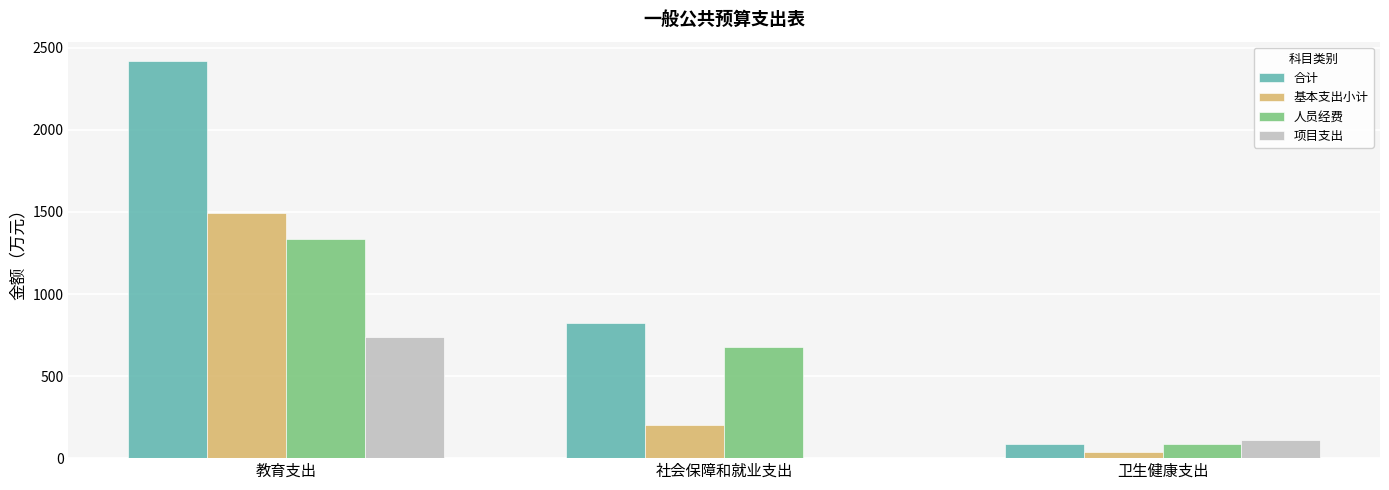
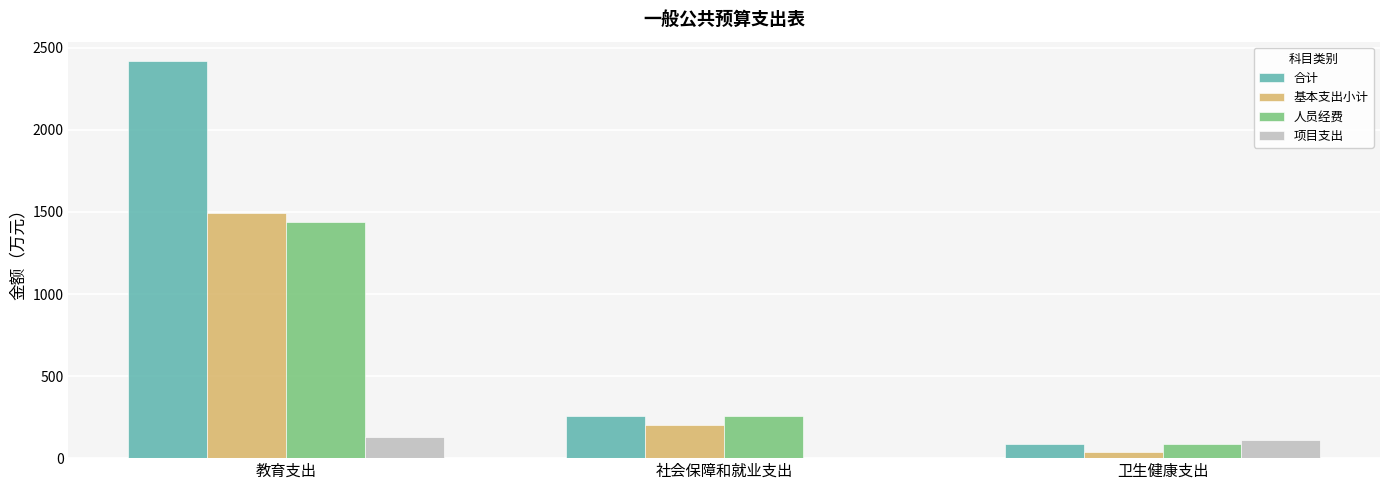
人员经费, 教育支出: 1330 -> 1440
项目支出, 教育支出: 740 -> 130
合计, 社会保障和就业支出: 820 -> 260
人员经费, 社会保障和就业支出: 680 -> 260
